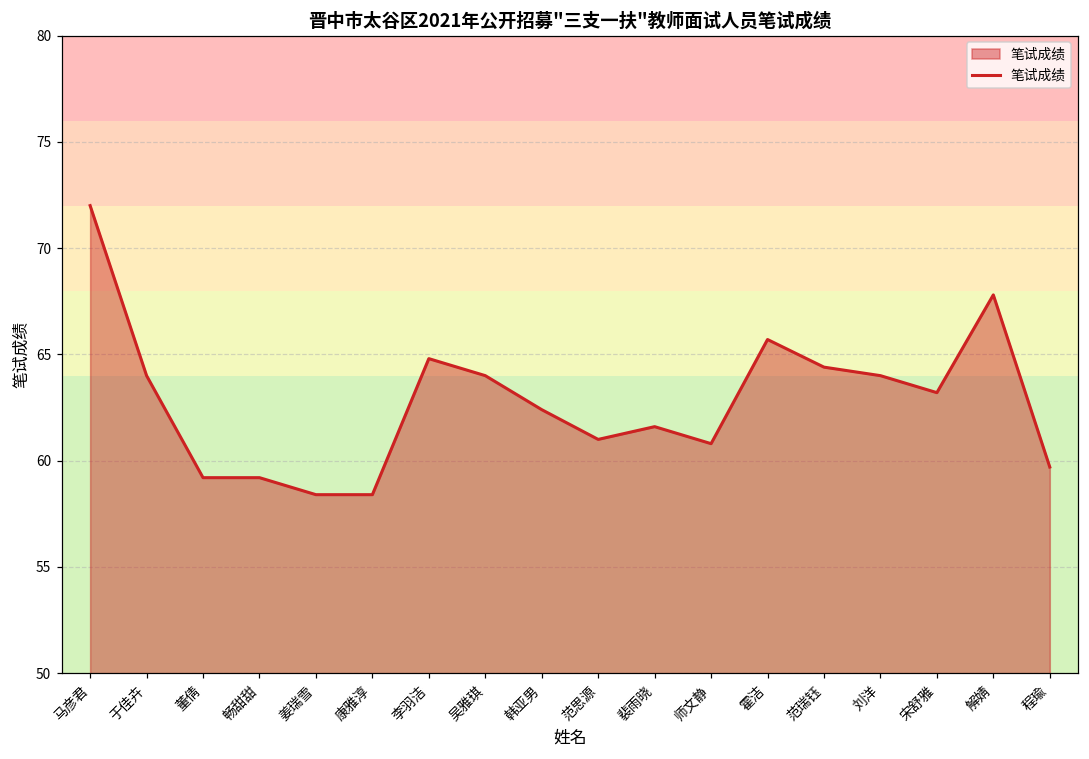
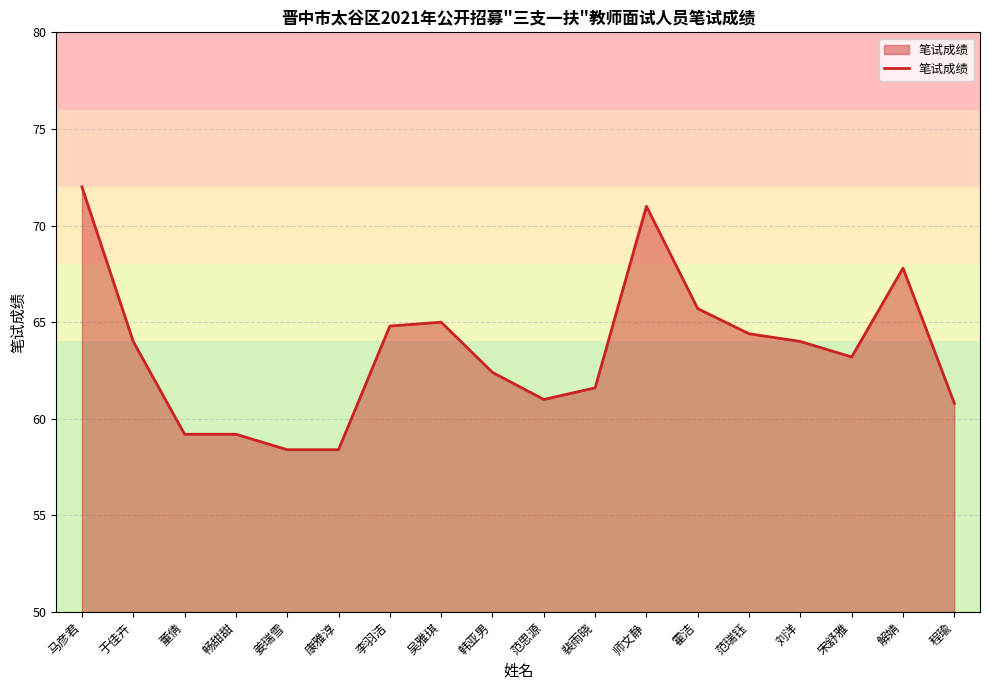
吴雅琪: 64 -> 65
师文静: 60.8 -> 71.0
程瑜: 59.7 -> 60.8
